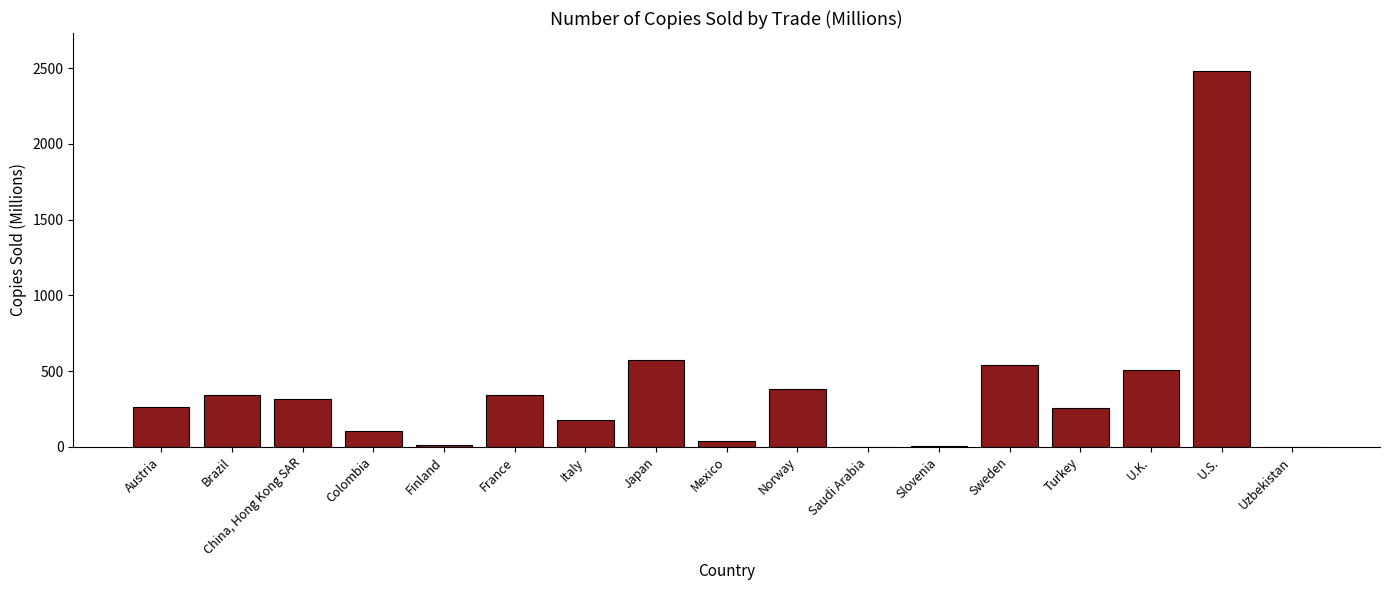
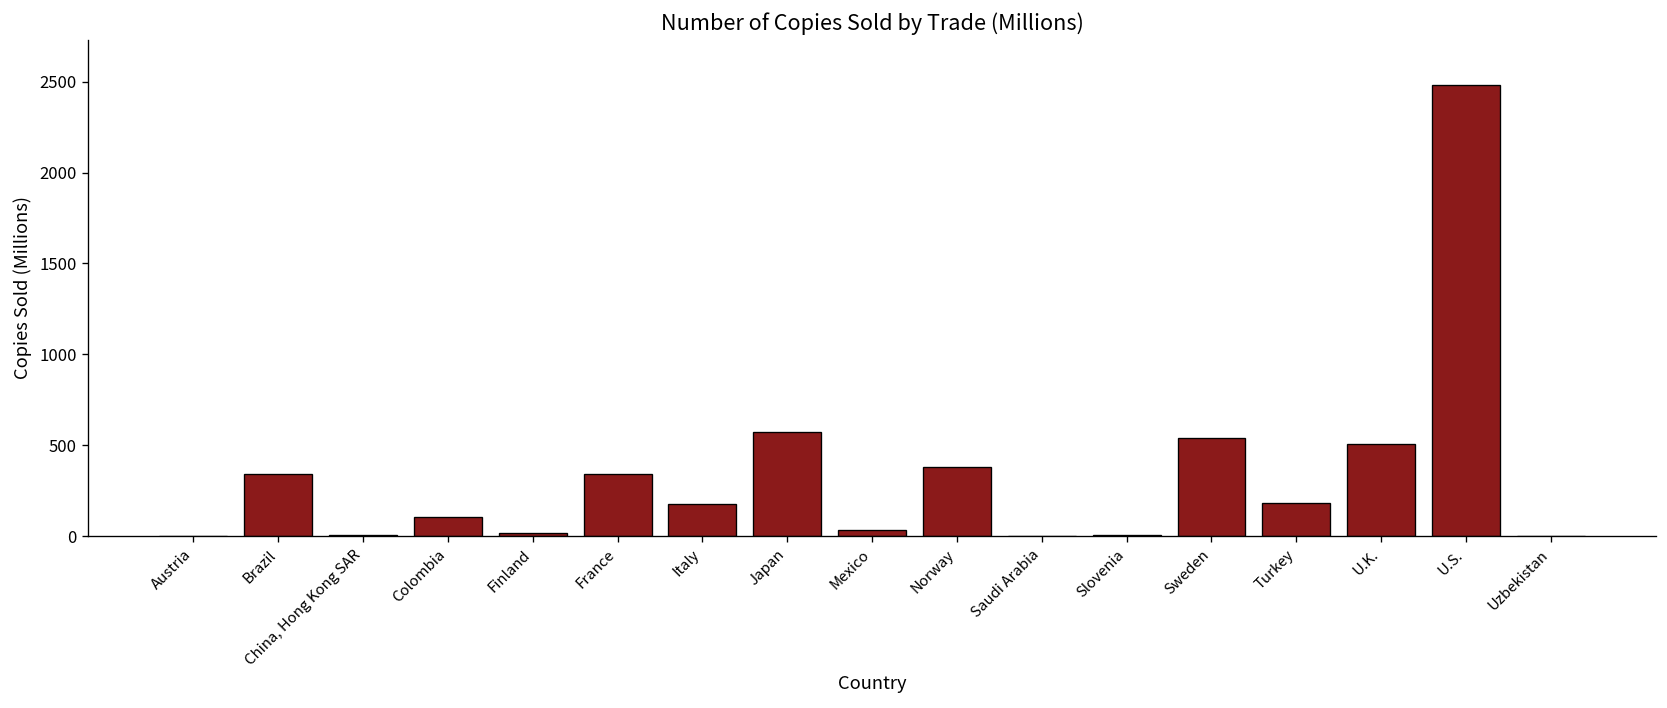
Austria: 260 -> 0
China, Hong Kong SAR: 320 -> 10
Turkey: 260 -> 180
